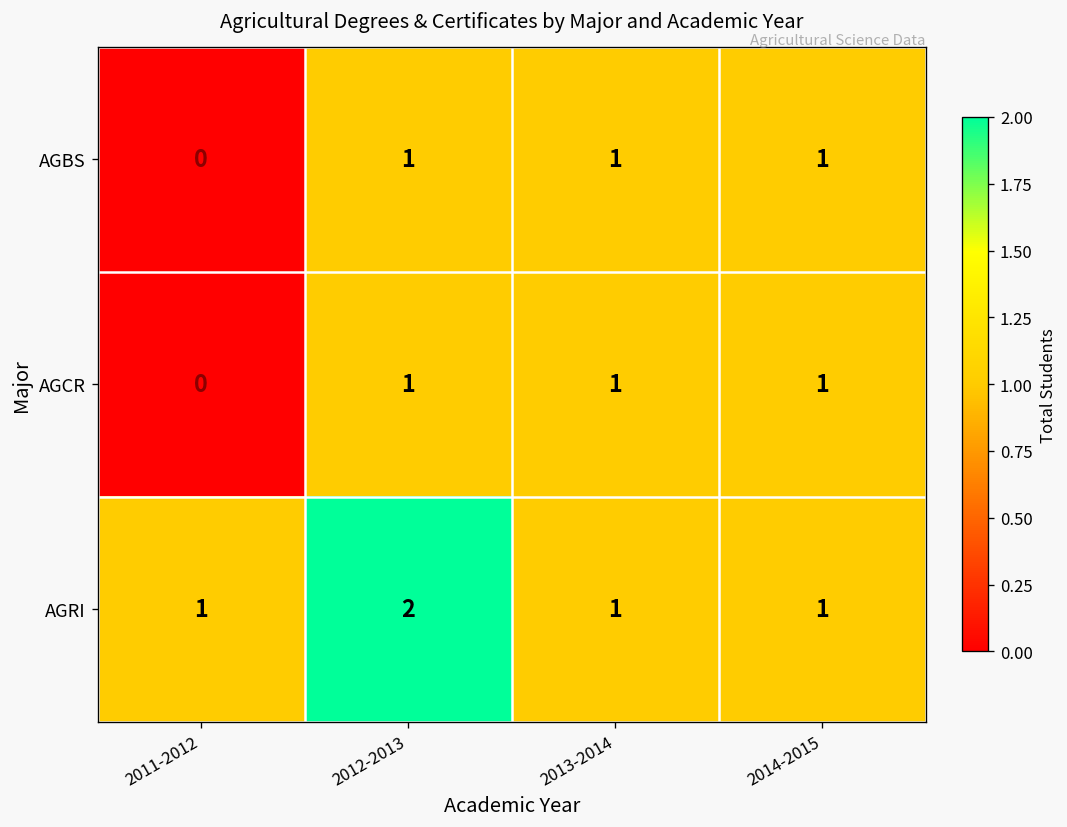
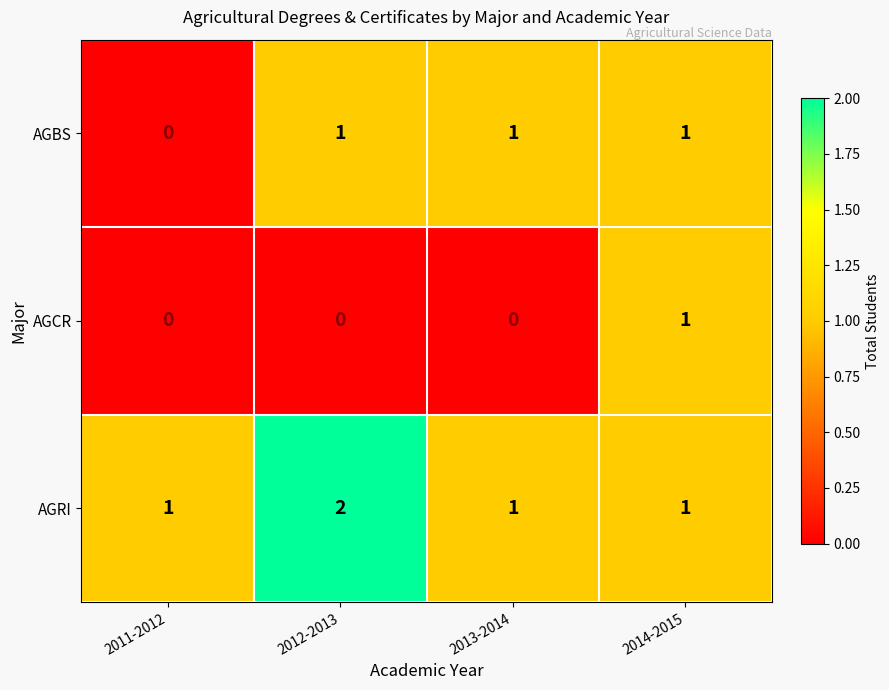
AGCR, 2012-2013: 1 -> 0
AGCR, 2013-2014: 1 -> 0
